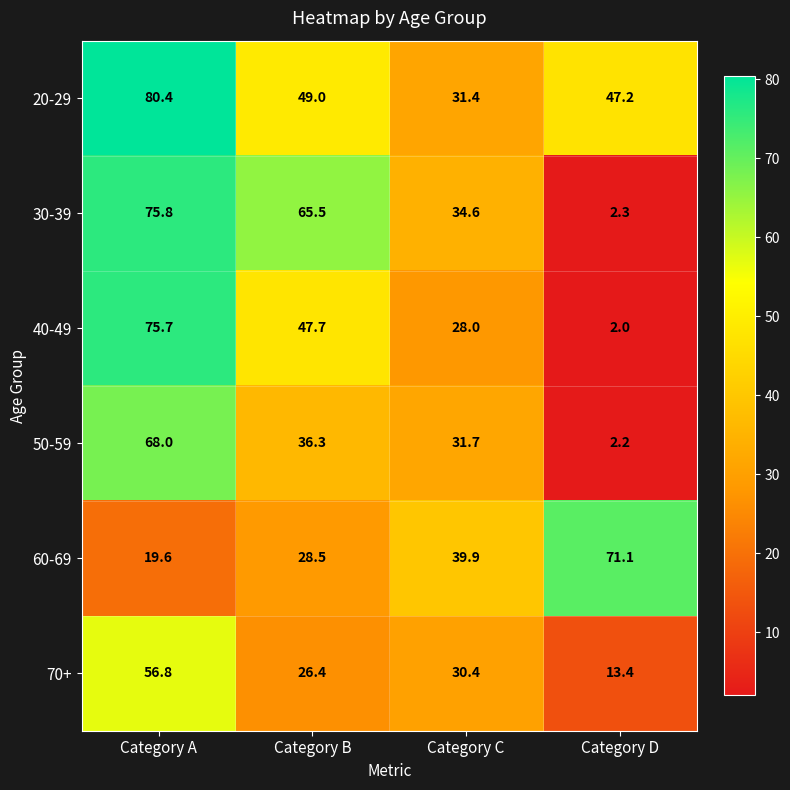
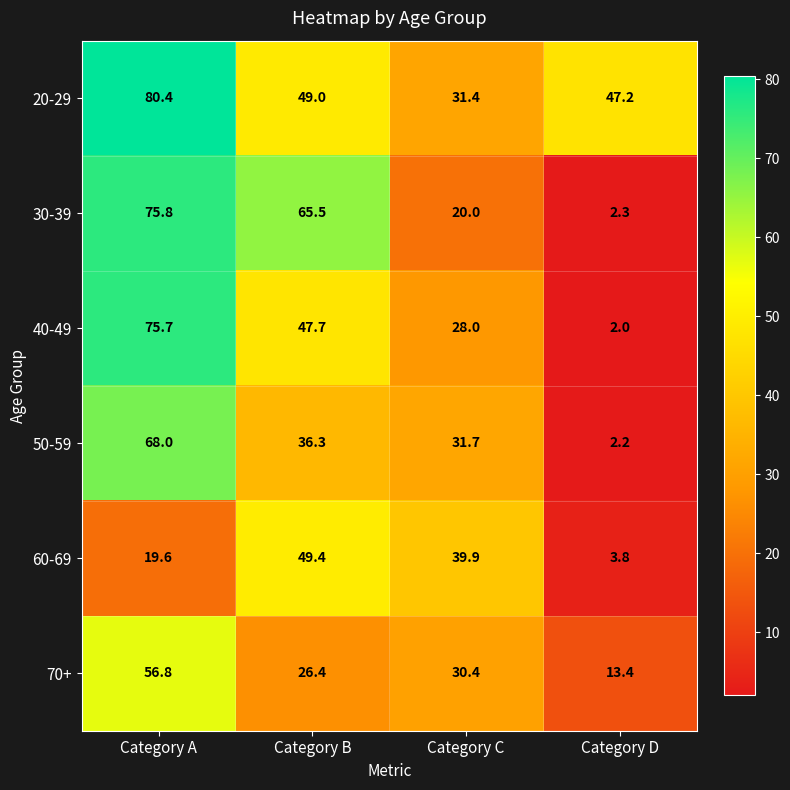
30-39, Category C: 34.6 -> 20.0
60-69, Category B: 28.5 -> 49.4
60-69, Category D: 71.1 -> 3.8
